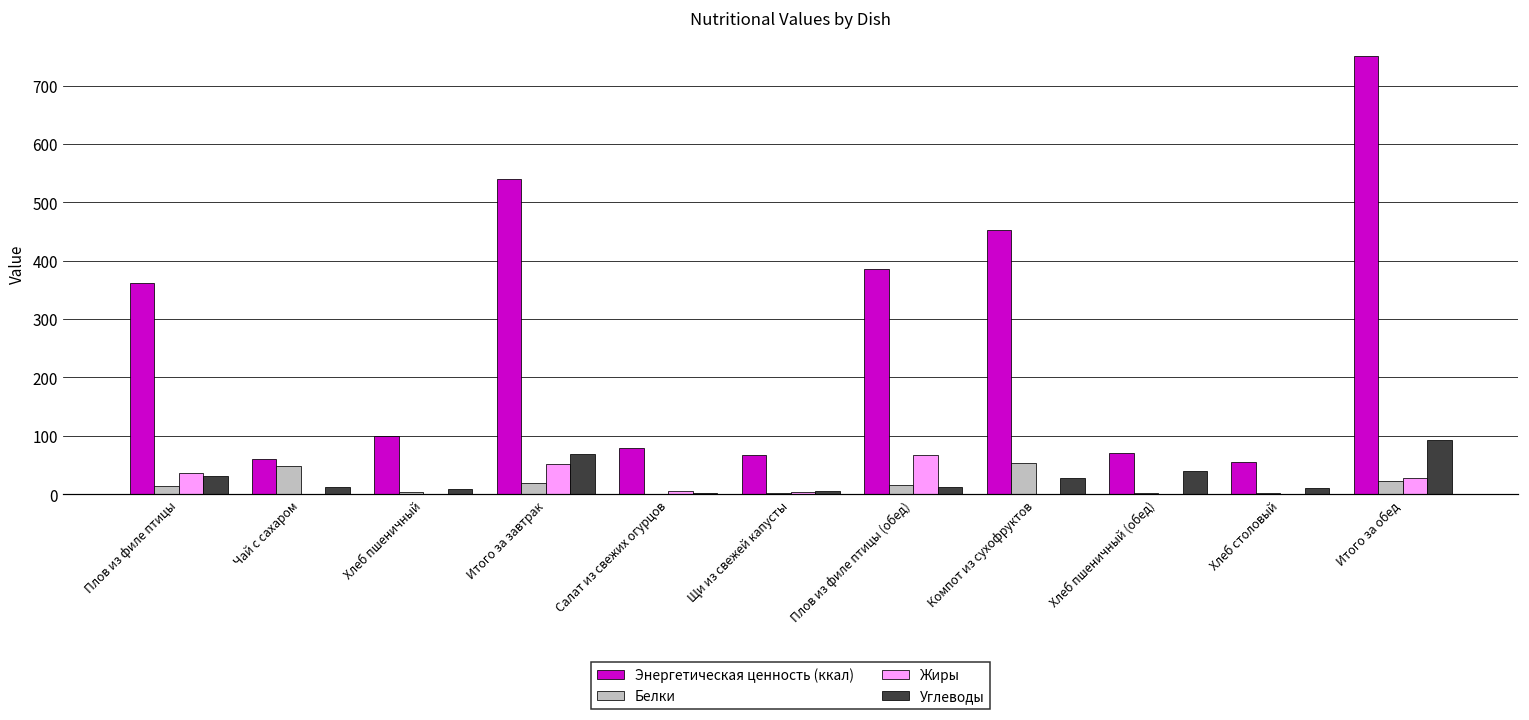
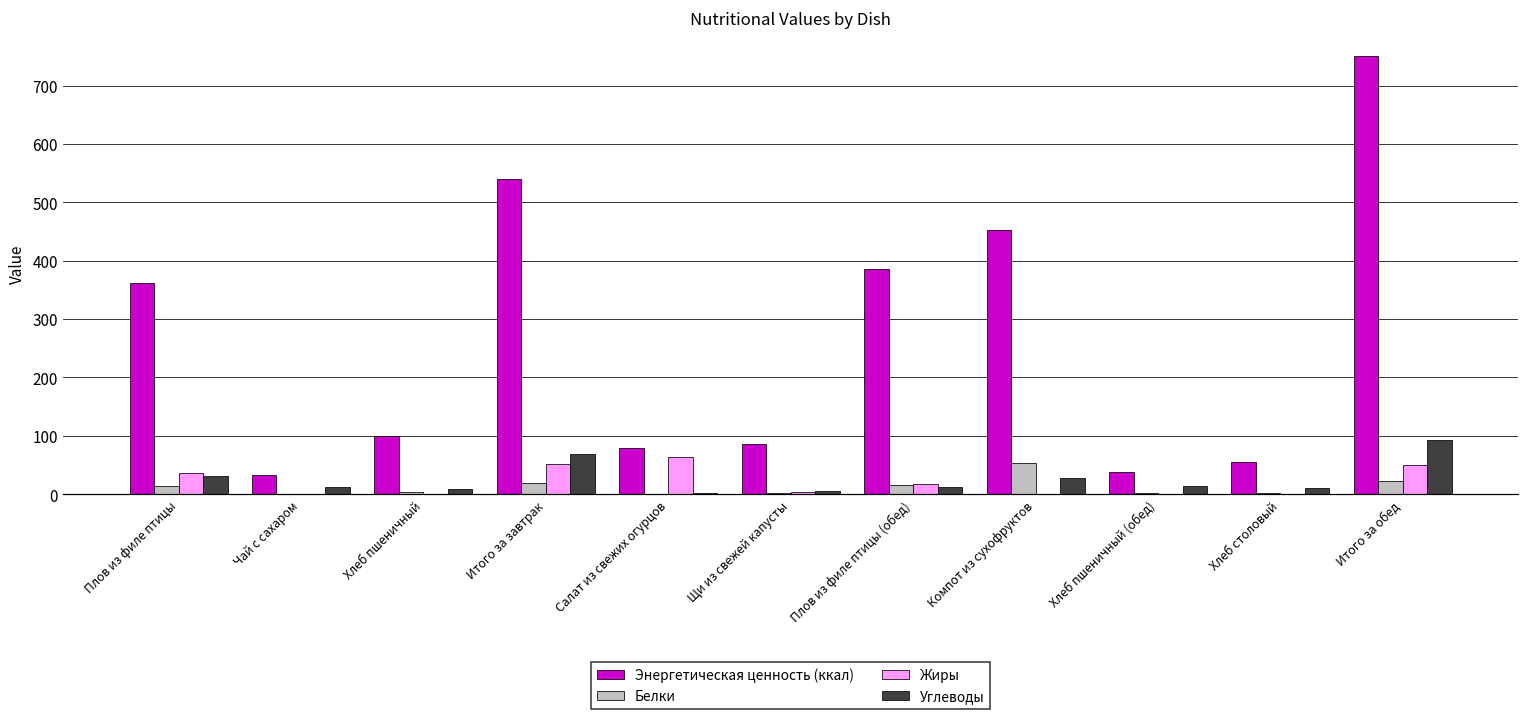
Энергетическая ценность (ккал), Чай с сахаром: 60 -> 30
Белки, Чай с сахаром: 50 -> 0
Жиры, Салат из свежих огурцов: 10 -> 60
Энергетическая ценность (ккал), Щи из свежей капусты: 70 -> 90
Жиры, Плов из филе птицы (обед): 70 -> 20
Энергетическая ценность (ккал), Хлеб пшеничный (обед): 70 -> 40
Углеводы, Хлеб пшеничный (обед): 40 -> 10
Жиры, Итого за обед: 30 -> 50
